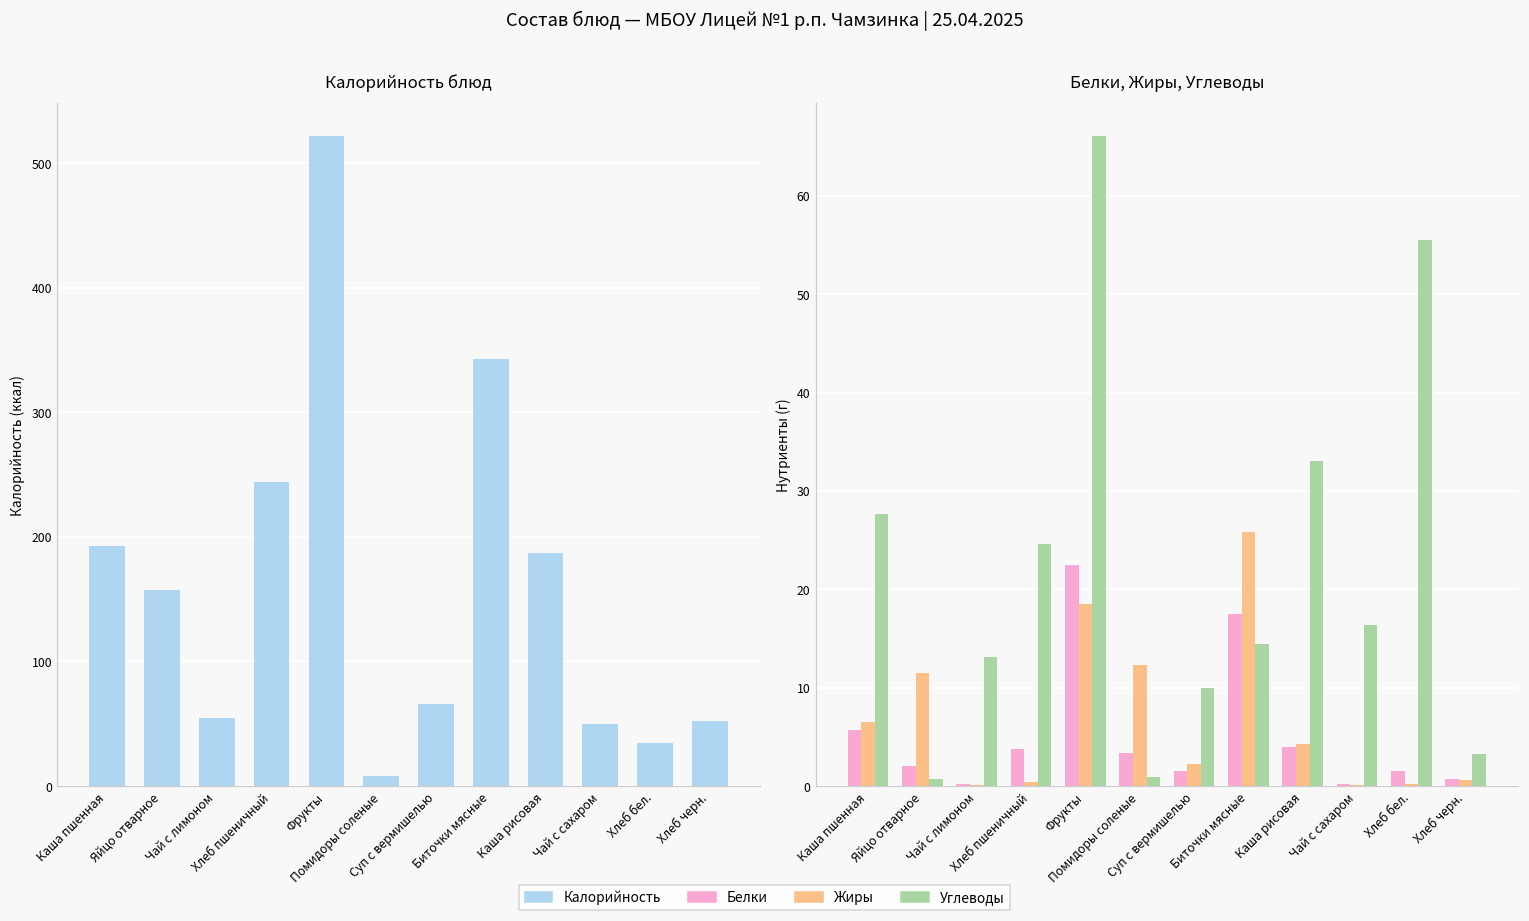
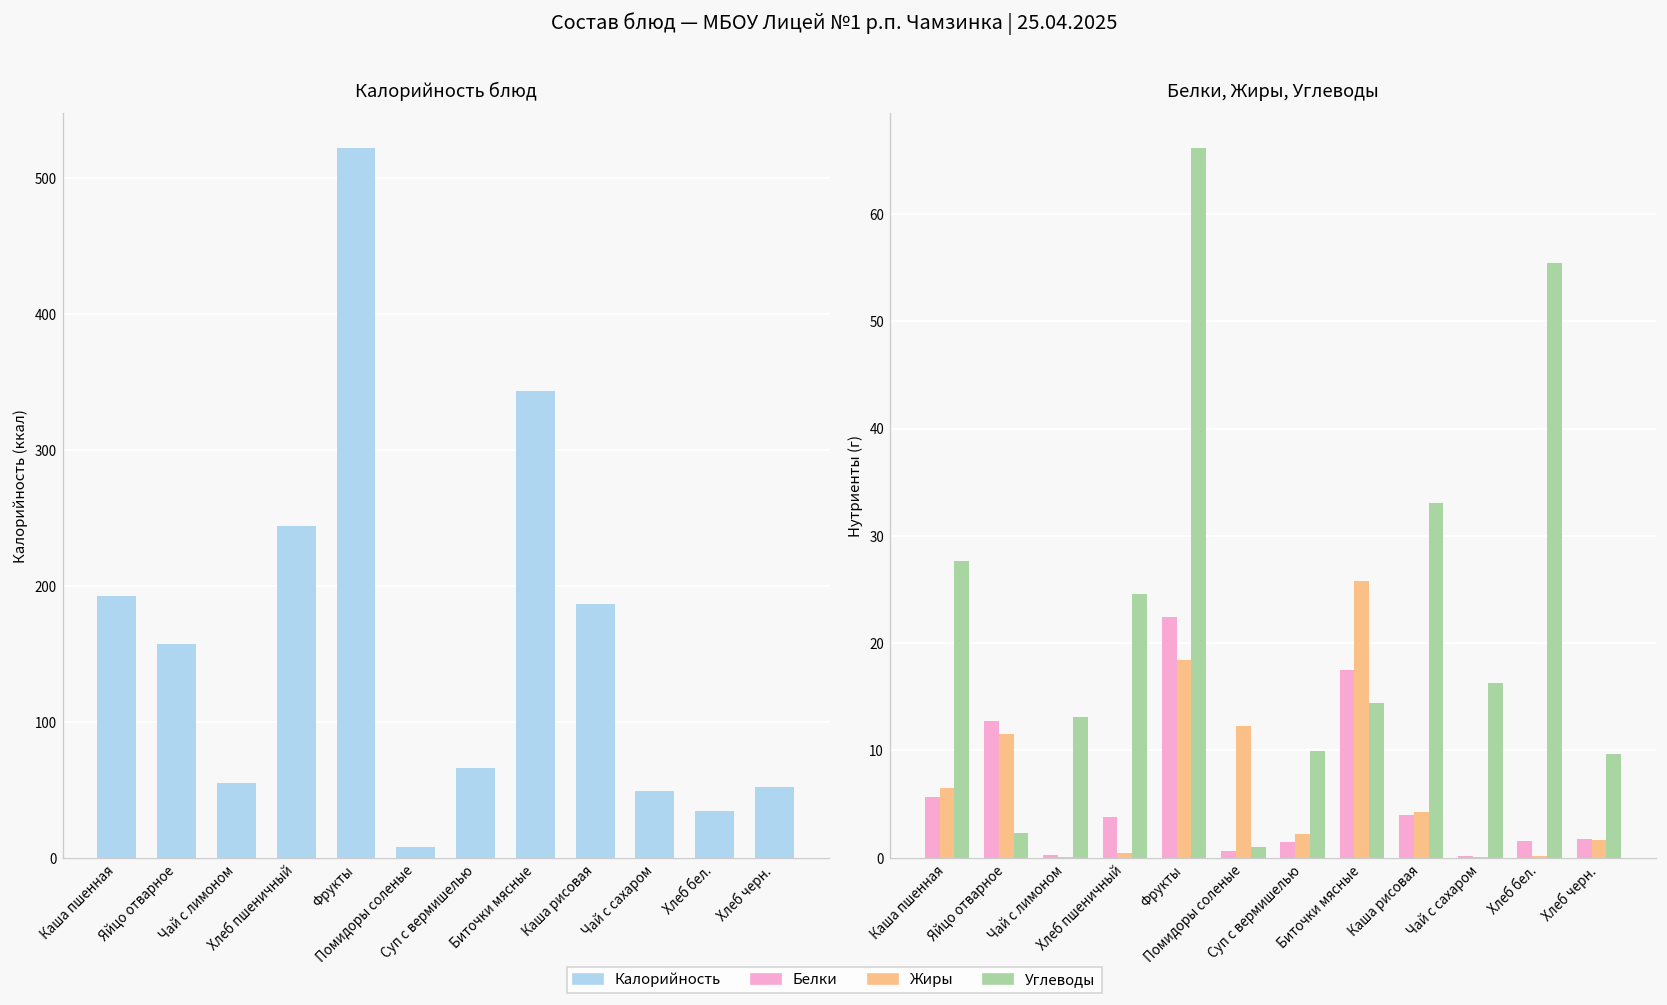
Белки, Жиры, Углеводы, Белки, Яйцо отварное: 2 -> 13
Белки, Жиры, Углеводы, Углеводы, Яйцо отварное: 1 -> 2
Белки, Жиры, Углеводы, Белки, Помидоры соленые: 3 -> 1
Белки, Жиры, Углеводы, Белки, Хлеб черн.: 1 -> 2
Белки, Жиры, Углеводы, Жиры, Хлеб черн.: 1 -> 2
Белки, Жиры, Углеводы, Углеводы, Хлеб черн.: 3 -> 10
